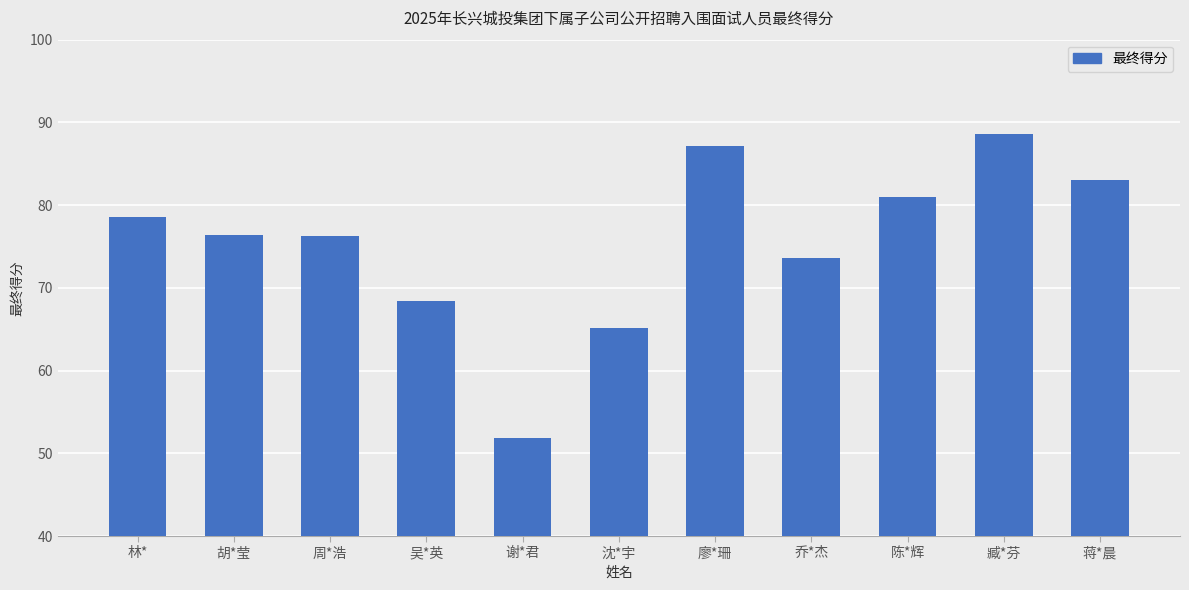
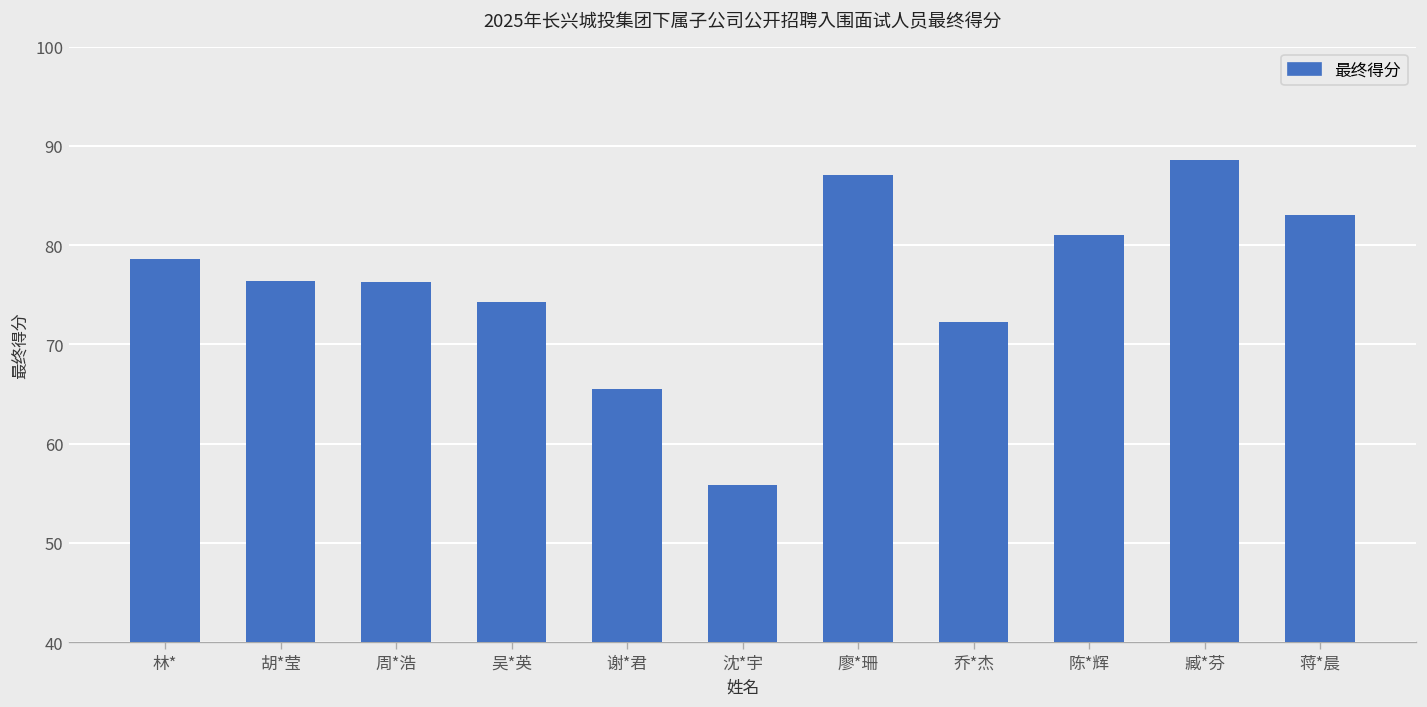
吴*英: 68 -> 74
谢*君: 52 -> 66
沈*宇: 65 -> 56
乔*杰: 74 -> 72
